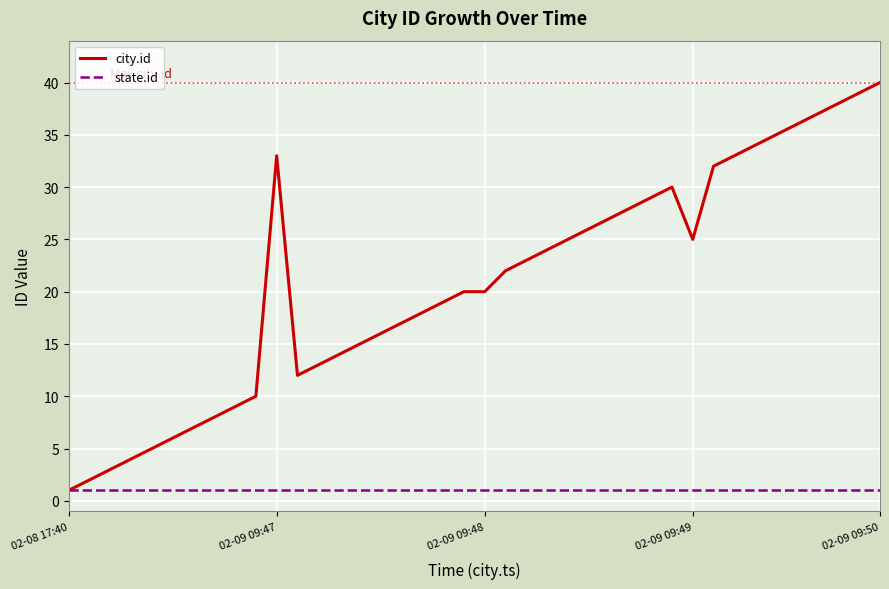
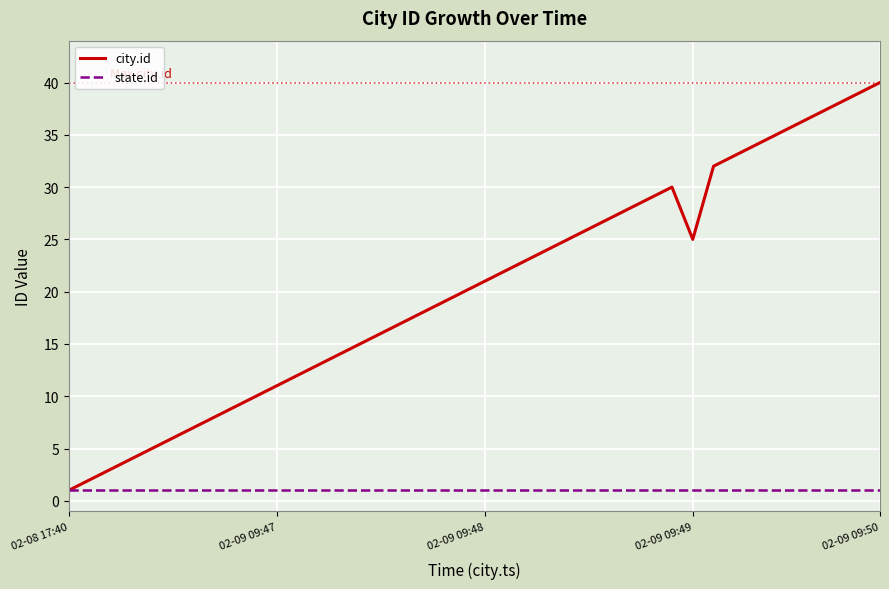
city.id, 02-09 09:47: 33 -> 11
city.id, 02-09 09:48: 20 -> 21
